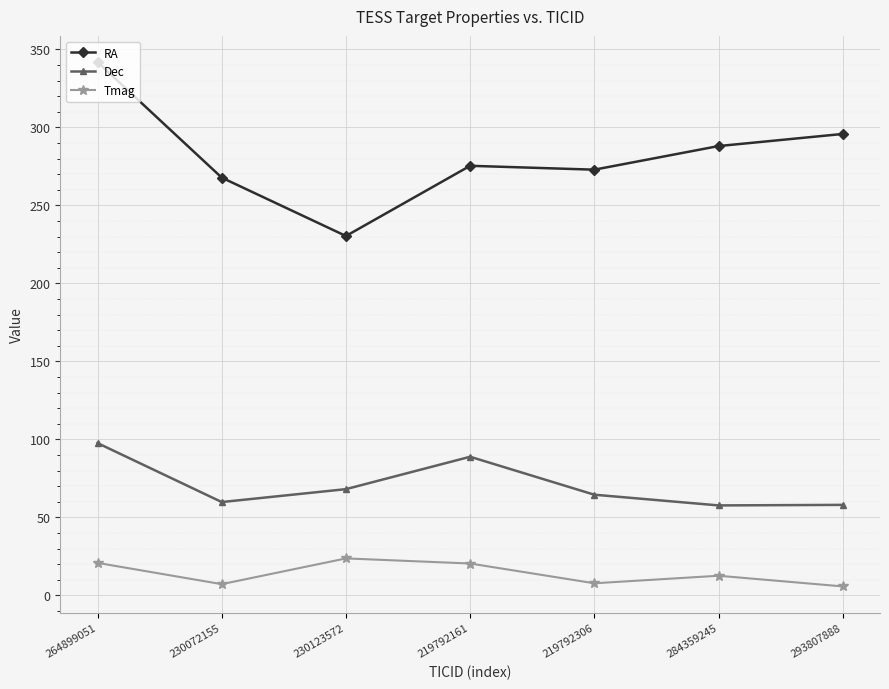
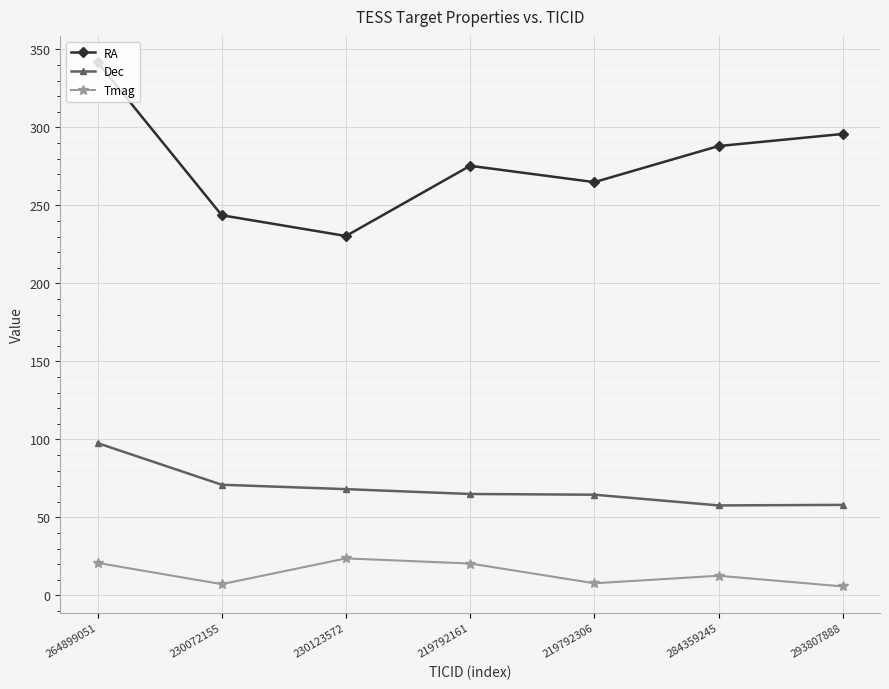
RA, 230072155: 268 -> 244
Dec, 230072155: 60 -> 71
Dec, 219792161: 89 -> 65
RA, 219792306: 273 -> 265
